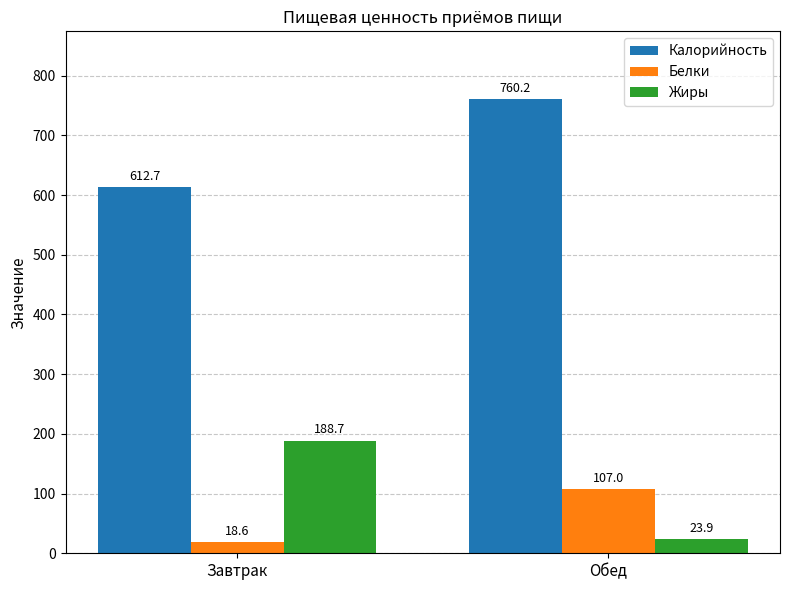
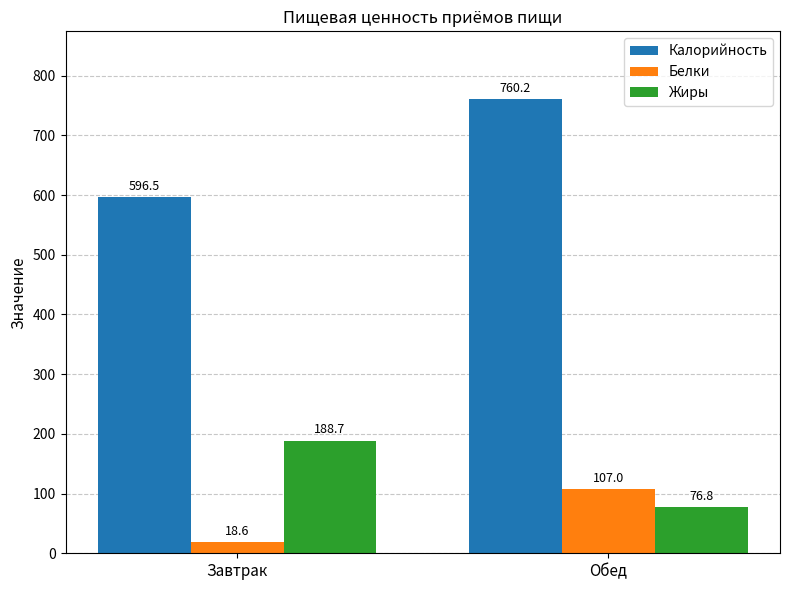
Калорийность, Завтрак: 612.7 -> 596.5
Жиры, Обед: 23.9 -> 76.8
